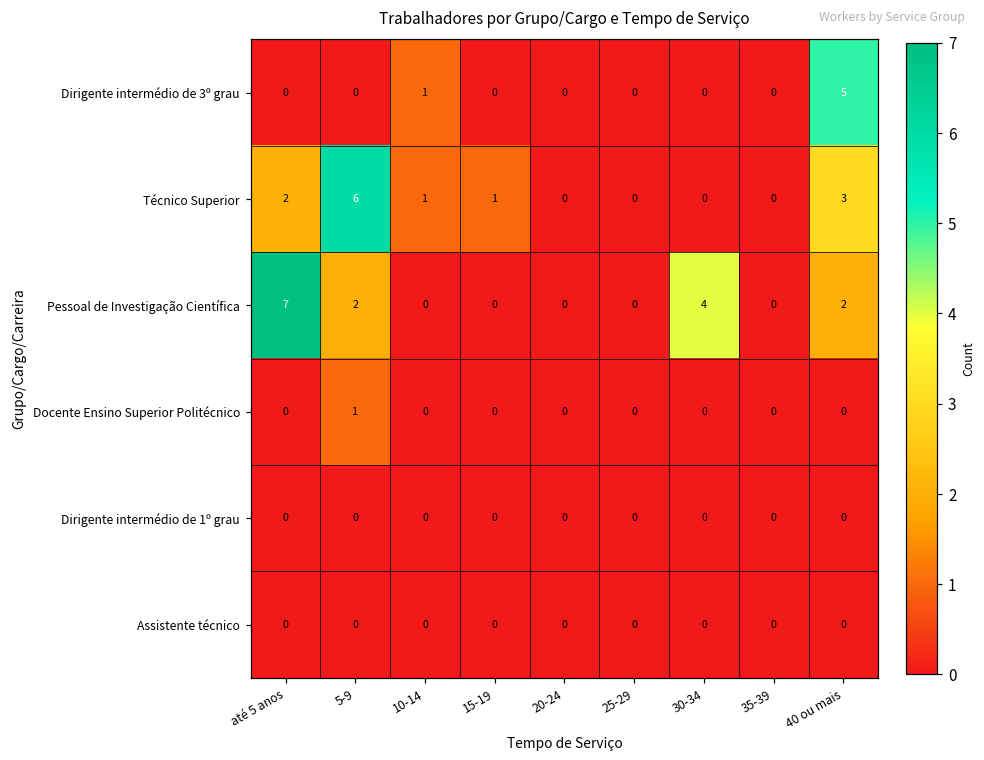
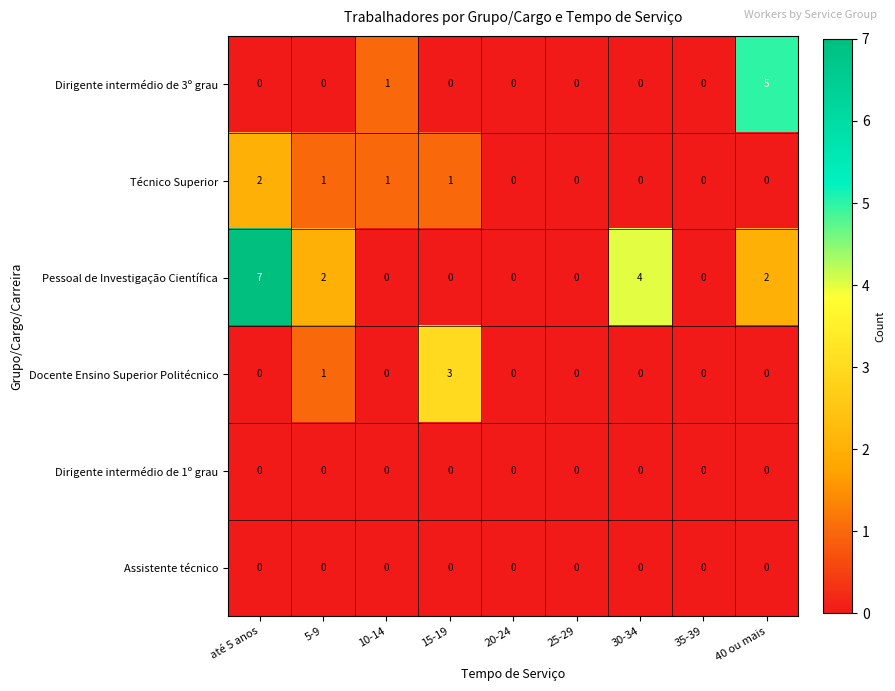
Técnico Superior, 5-9: 6 -> 1
Técnico Superior, 40 ou mais: 3 -> 0
Docente Ensino Superior Politécnico, 15-19: 0 -> 3
